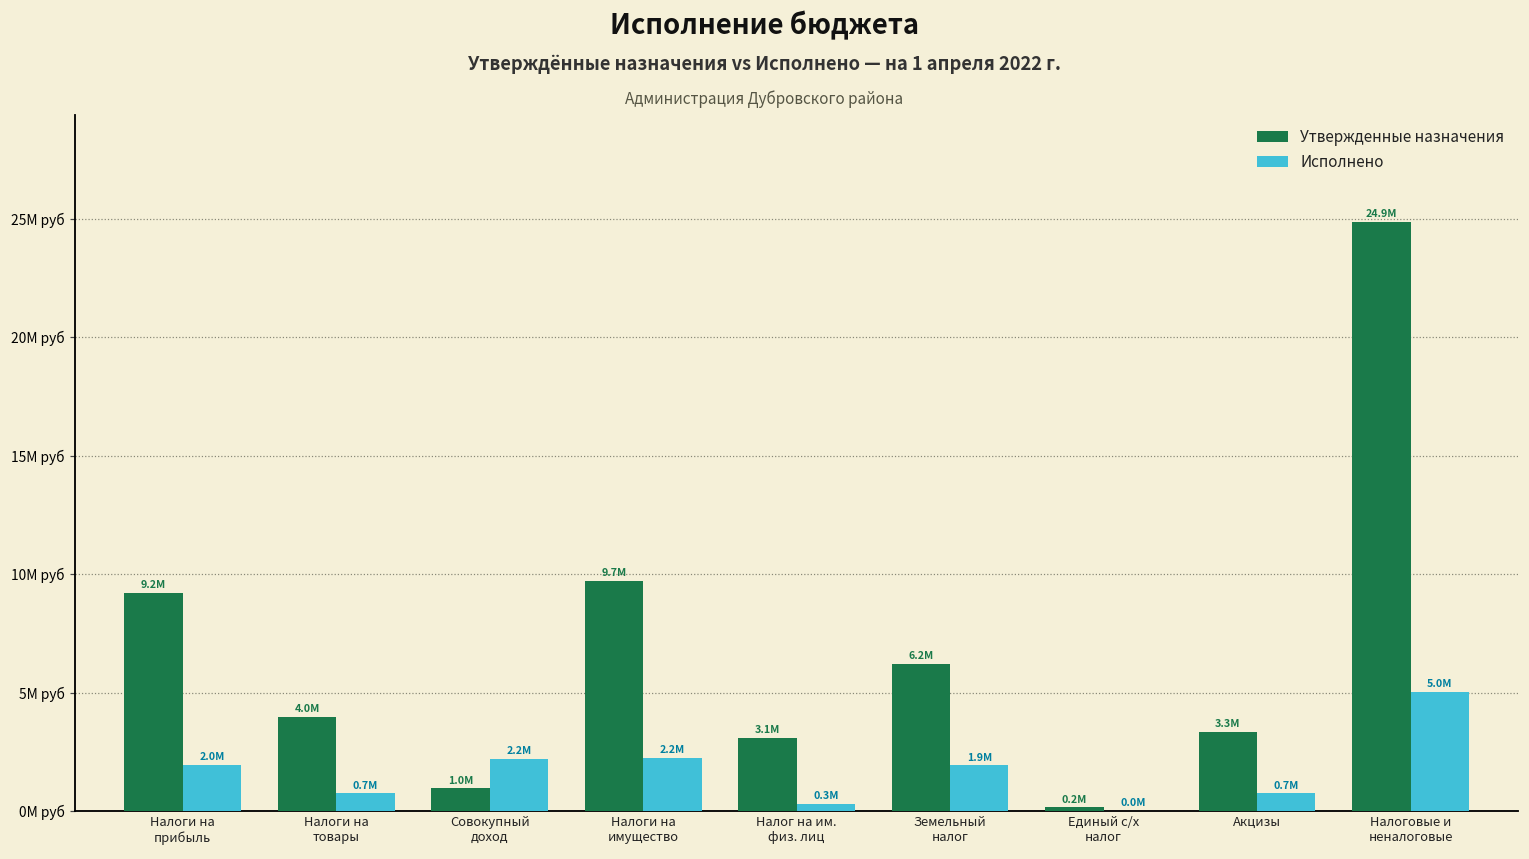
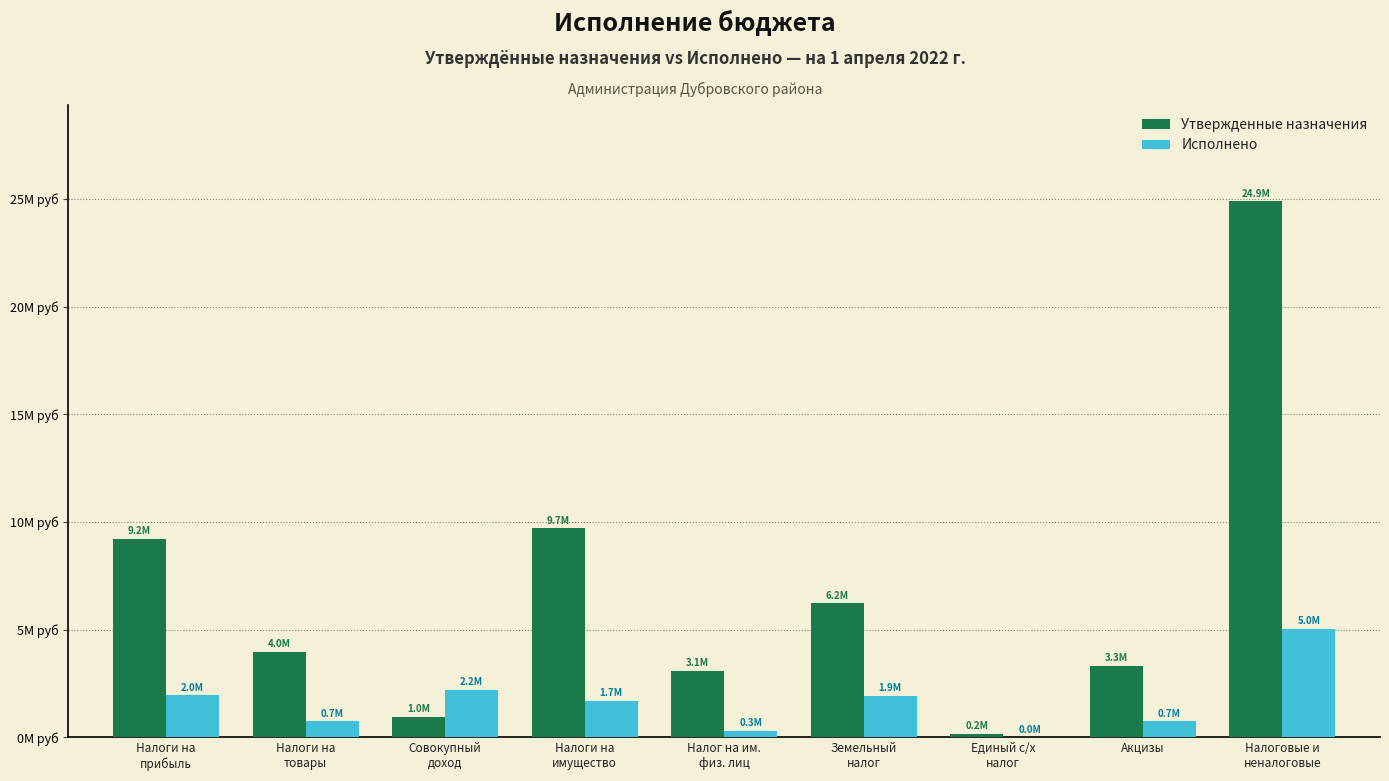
Исполнено, Налоги на имущество: 2.2M -> 1.7M
